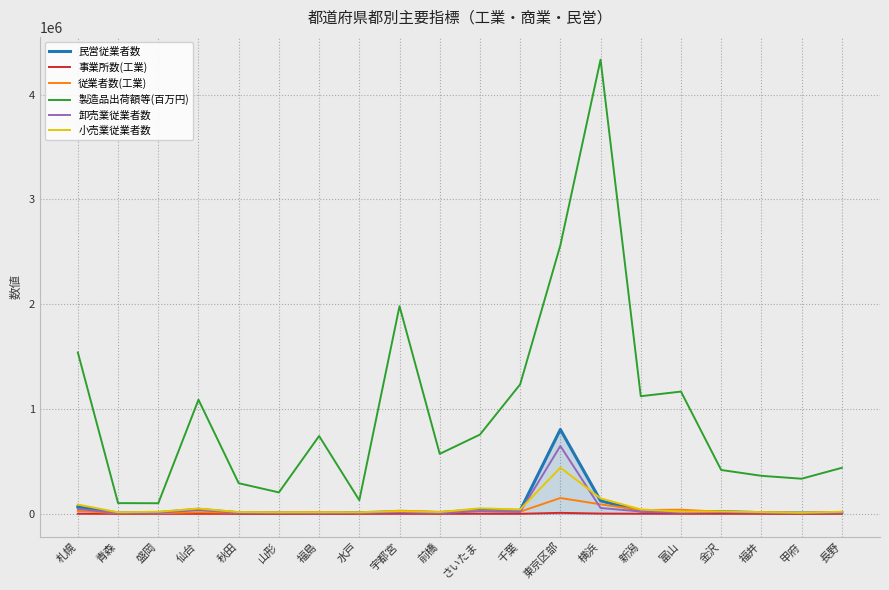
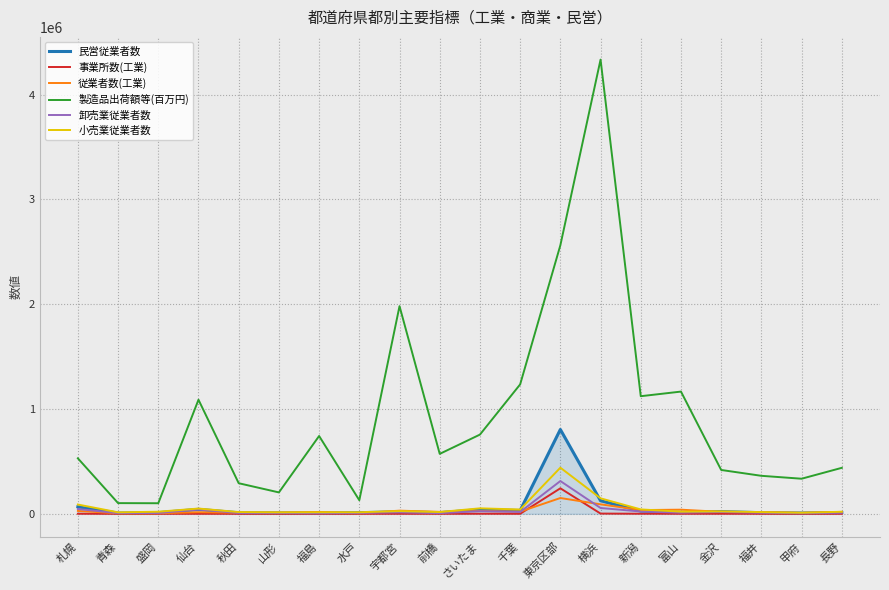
製造品出荷額等(百万円), 札幌: 1540000 -> 530000
事業所数(工業), 東京区部: 10000 -> 240000
卸売業従業者数, 東京区部: 650000 -> 310000
